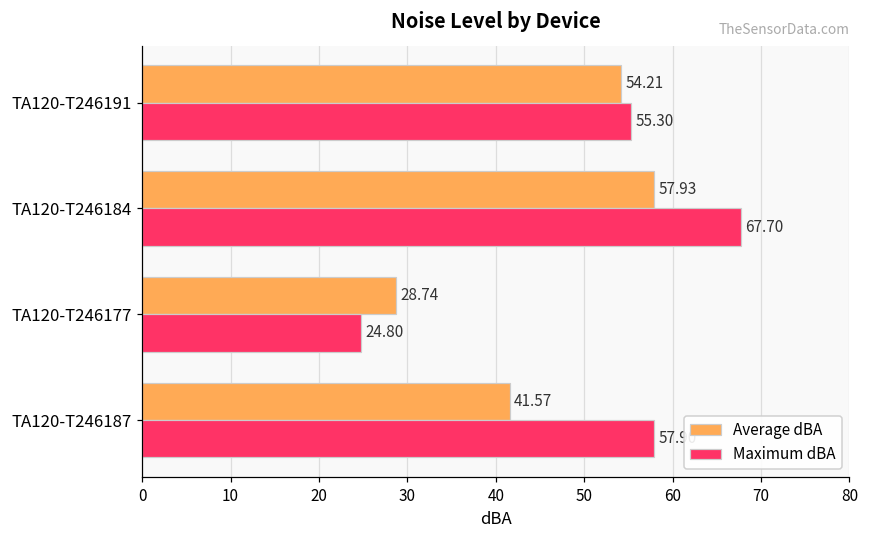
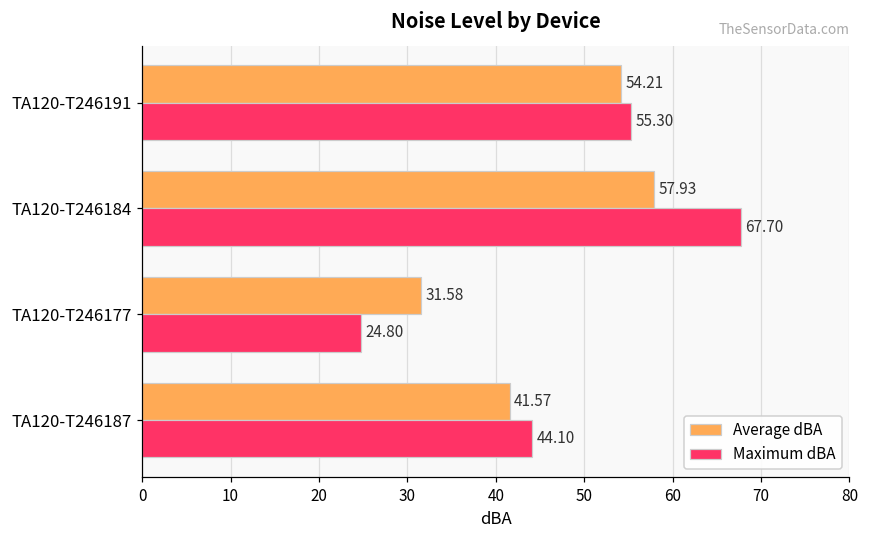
Average dBA, TA120-T246177: 28.74 -> 31.58
Maximum dBA, TA120-T246187: 58 -> 44
